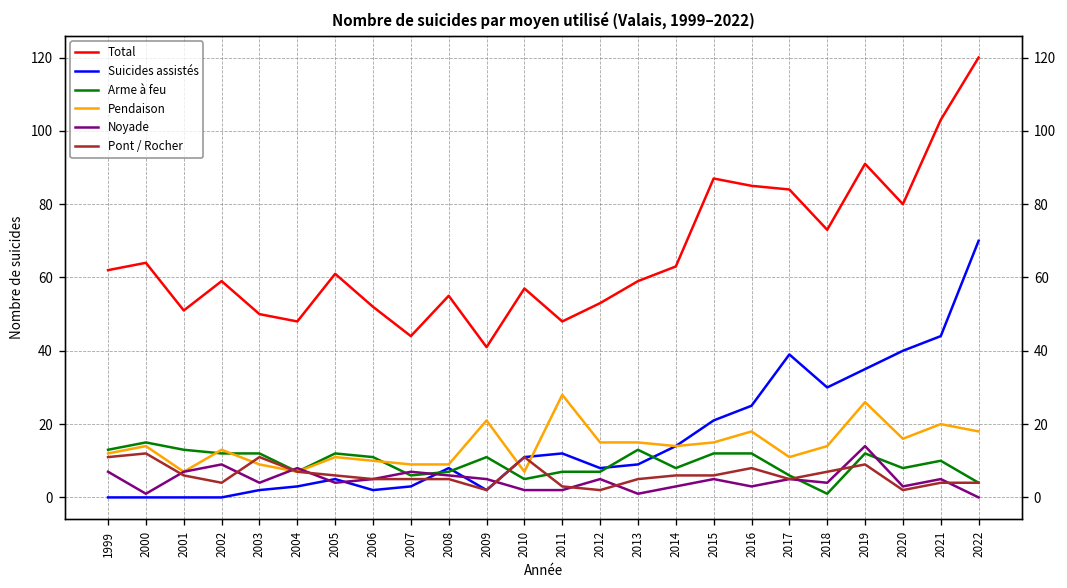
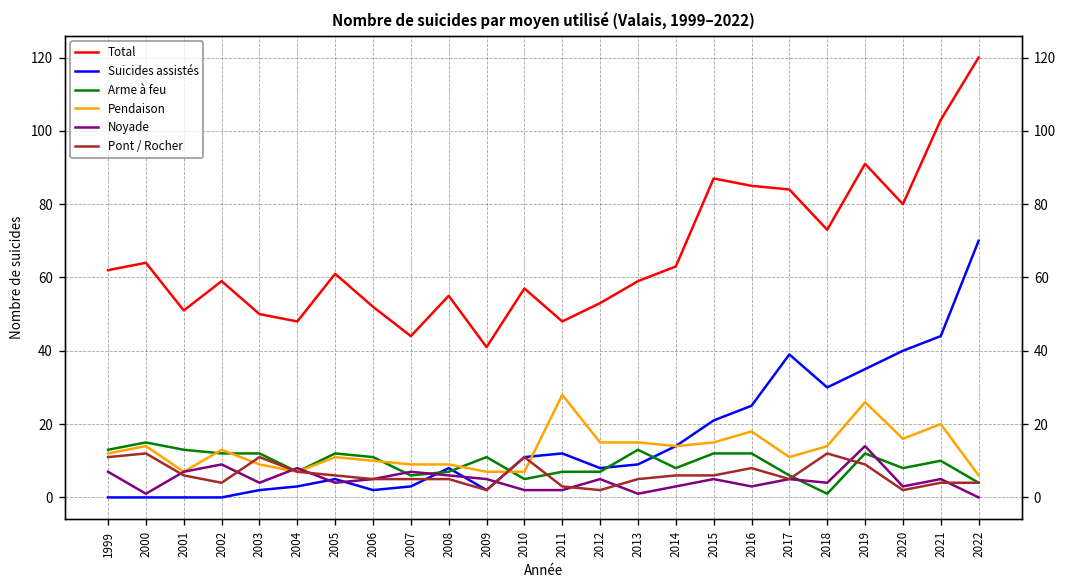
Pendaison, 2009: 21 -> 7
Pont / Rocher, 2018: 7 -> 12
Pendaison, 2022: 18 -> 6
